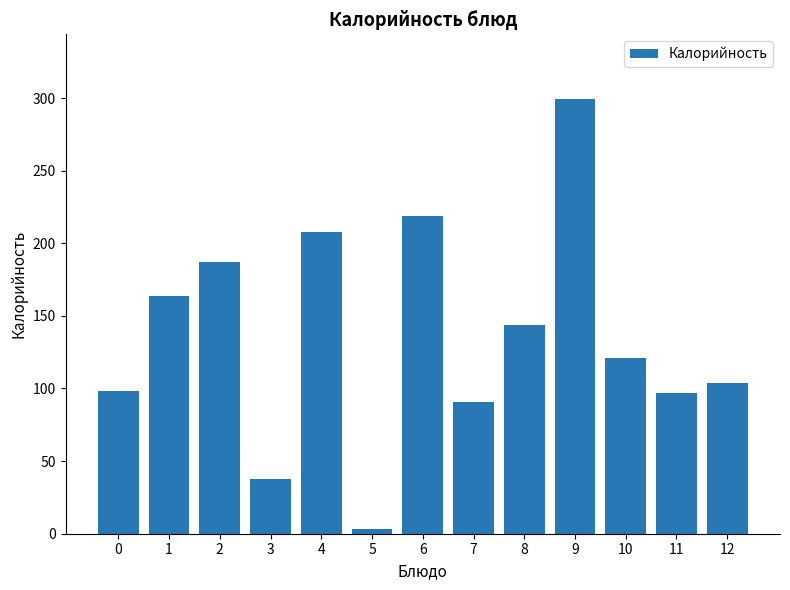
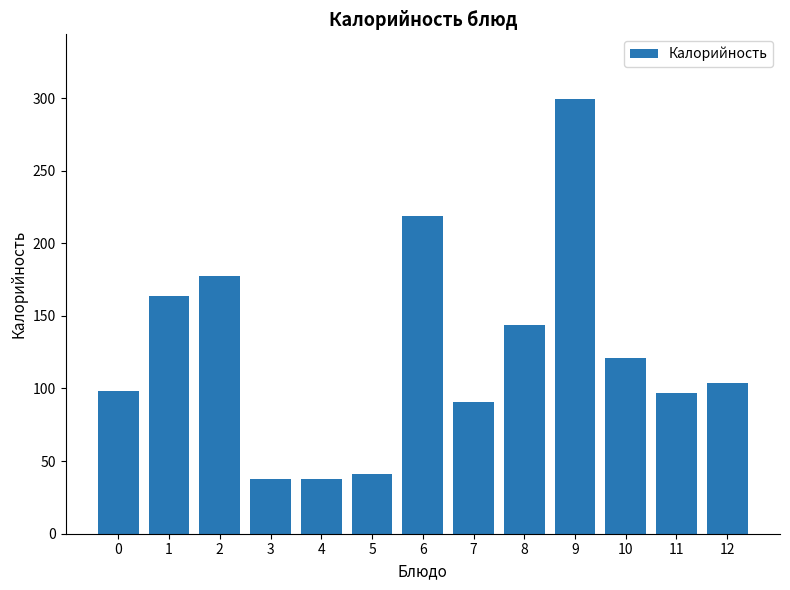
2: 187 -> 178
4: 208 -> 38
5: 3 -> 41
